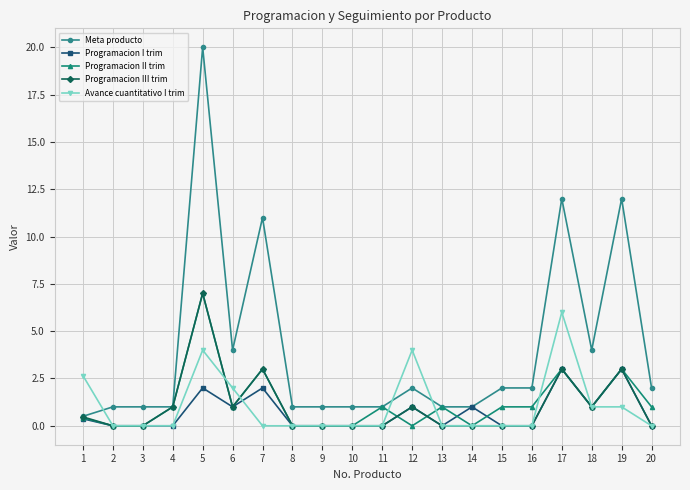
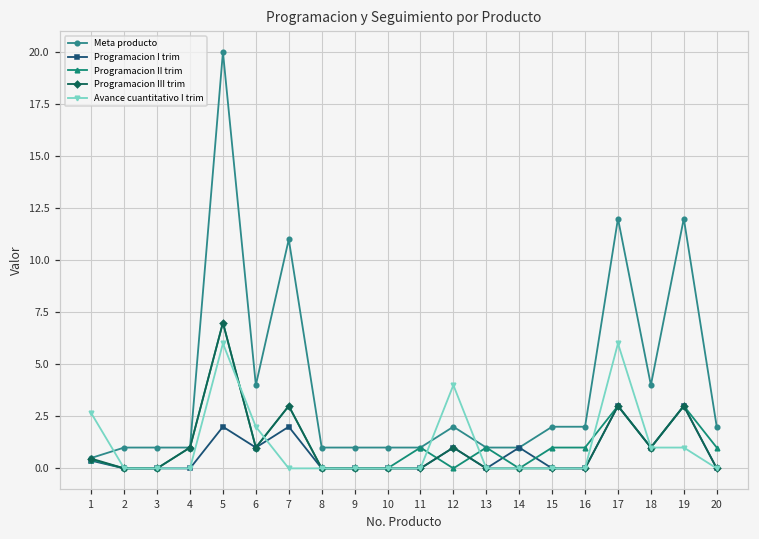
Avance cuantitativo I trim, 5: 4 -> 6
